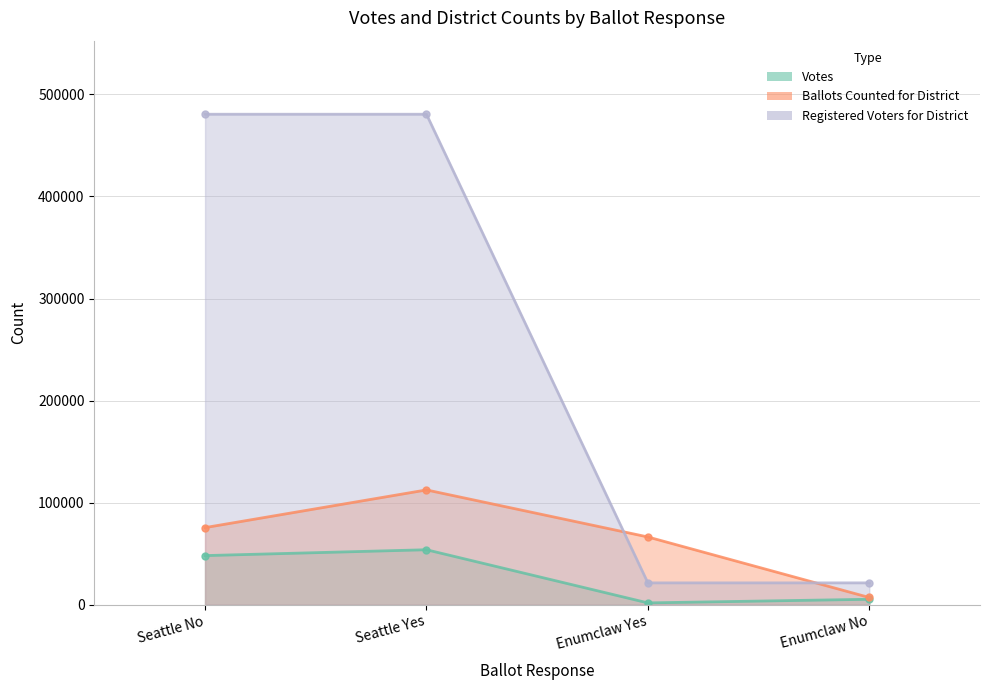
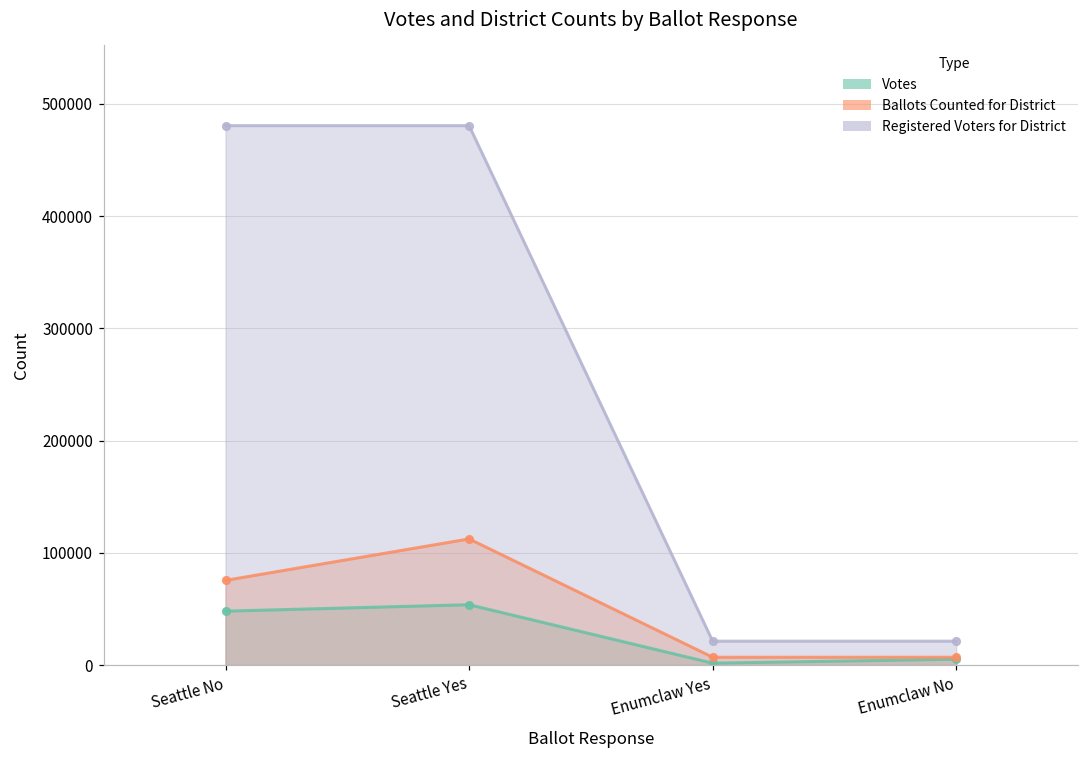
Ballots Counted for District, Enumclaw Yes: 66000 -> 7000
